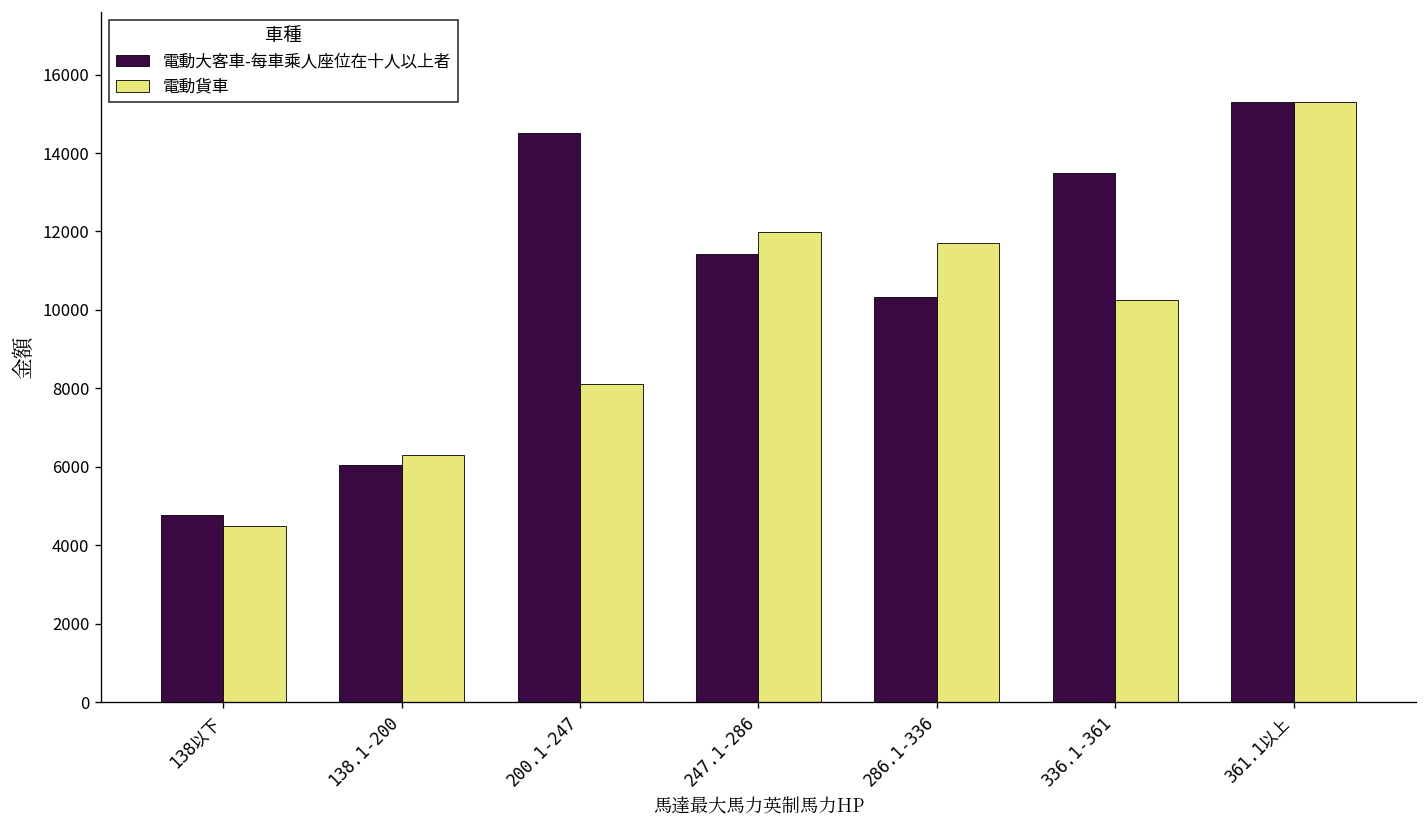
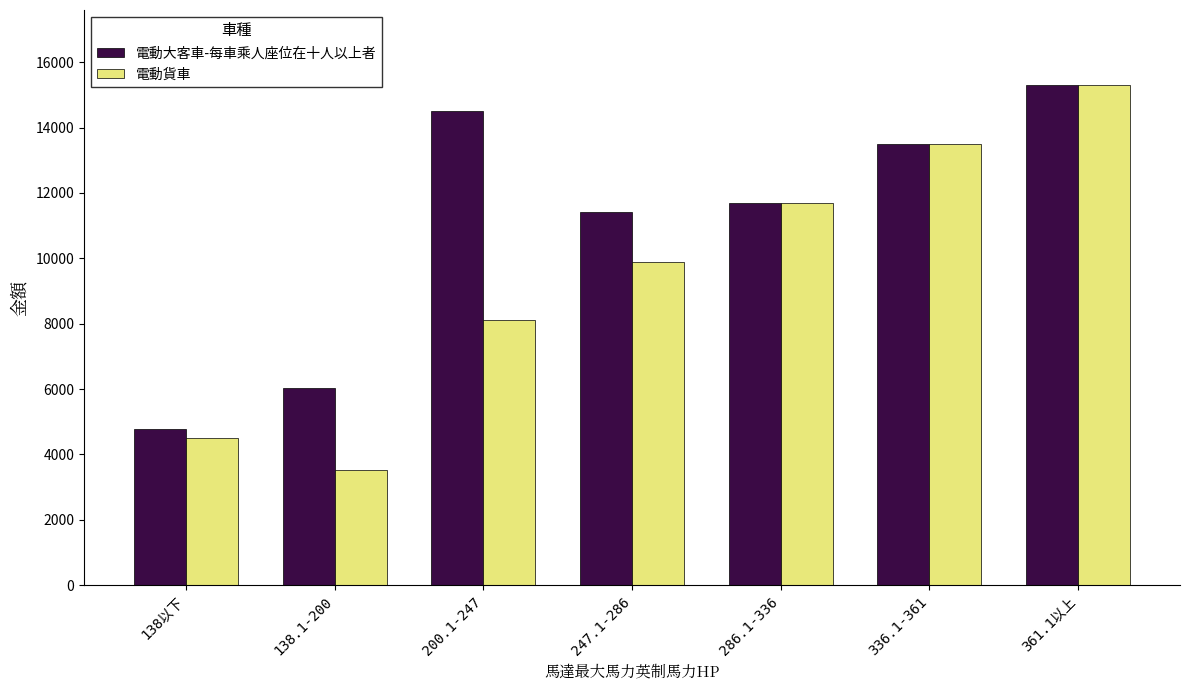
電動貨車, 138.1-200: 6300 -> 3500
電動貨車, 247.1-286: 12000 -> 9900
電動大客車-每車乘人座位在十人以上者, 286.1-336: 10300 -> 11700
電動貨車, 336.1-361: 10300 -> 13500
